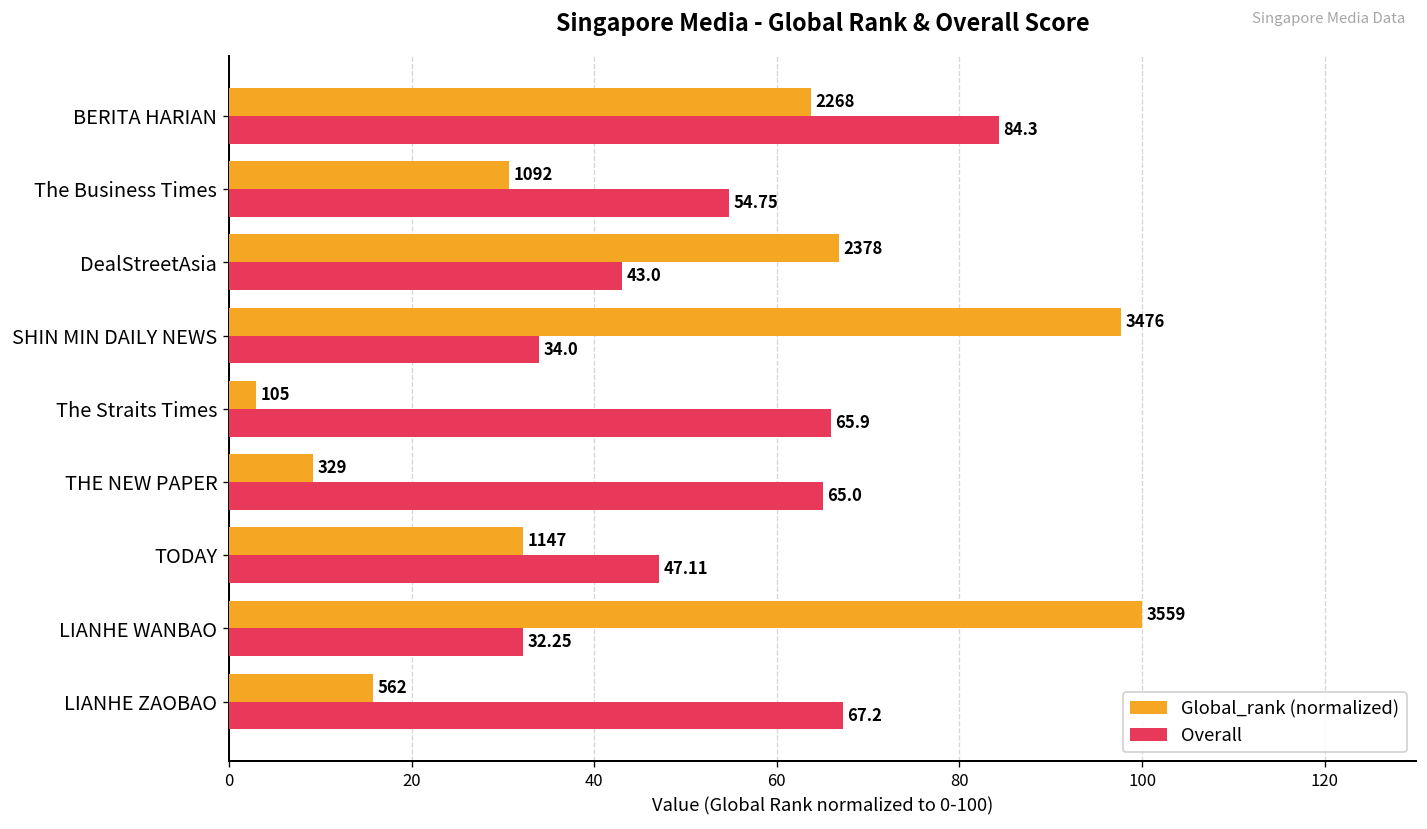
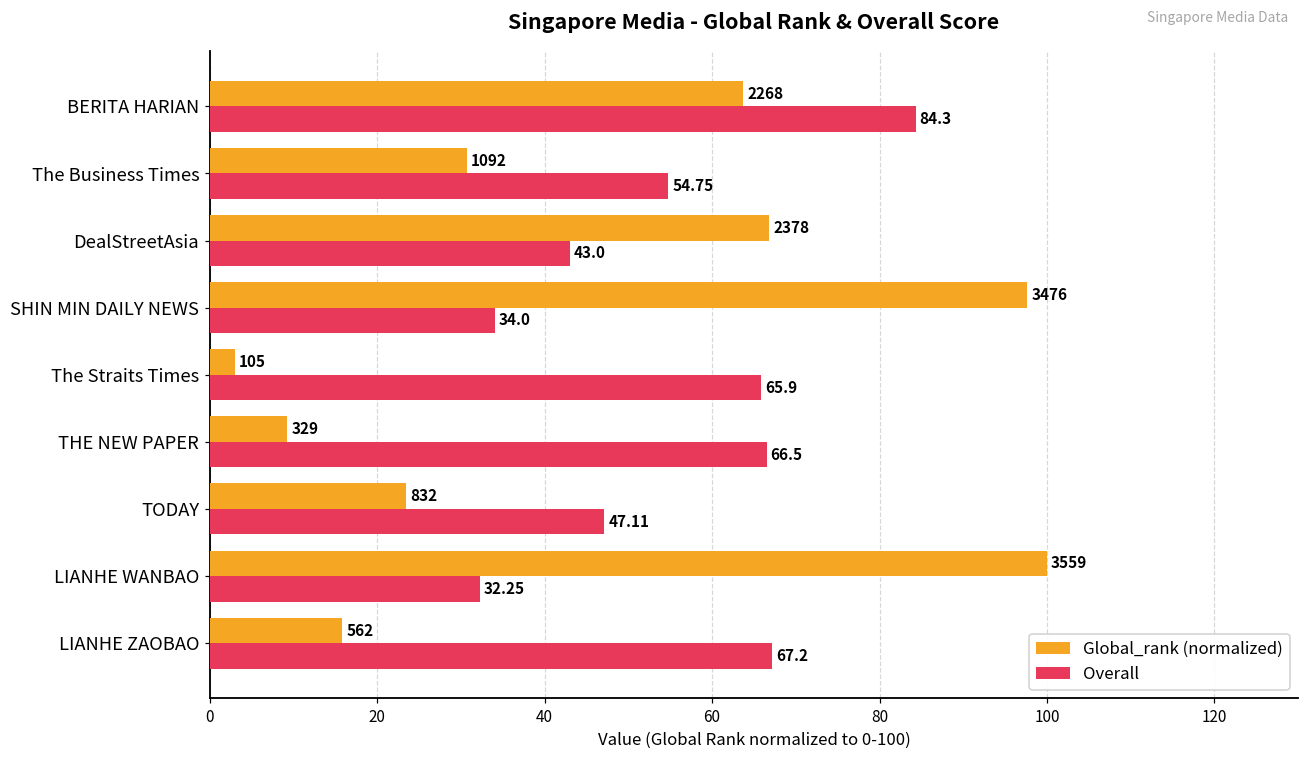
Overall, THE NEW PAPER: 65.0 -> 66.5
Global_rank (normalized), TODAY: 1147 -> 832
